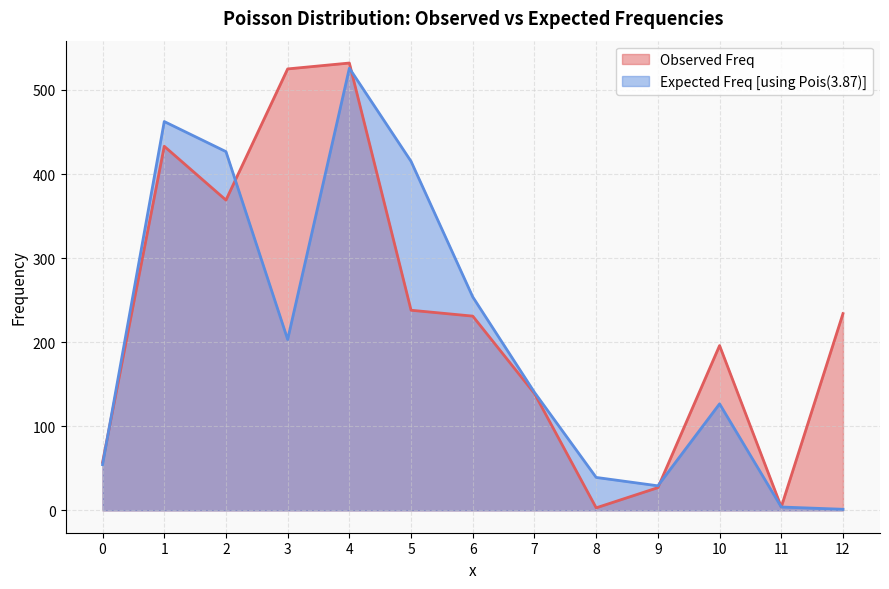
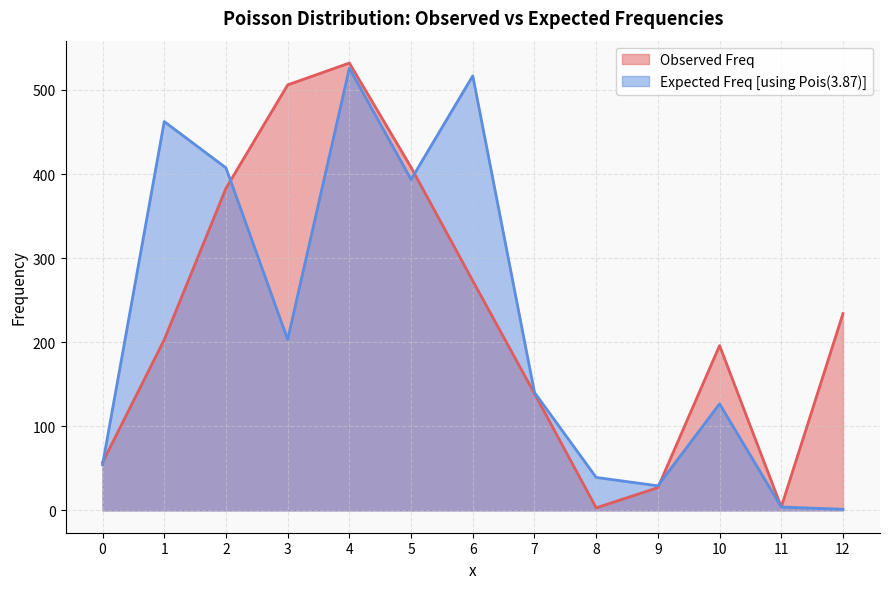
Observed Freq, 1: 430 -> 200
Observed Freq, 2: 370 -> 380
Expected Freq [using Pois(3.87)], 2: 430 -> 410
Observed Freq, 3: 530 -> 510
Observed Freq, 5: 240 -> 410
Expected Freq [using Pois(3.87)], 5: 420 -> 390
Observed Freq, 6: 230 -> 270
Expected Freq [using Pois(3.87)], 6: 250 -> 520
